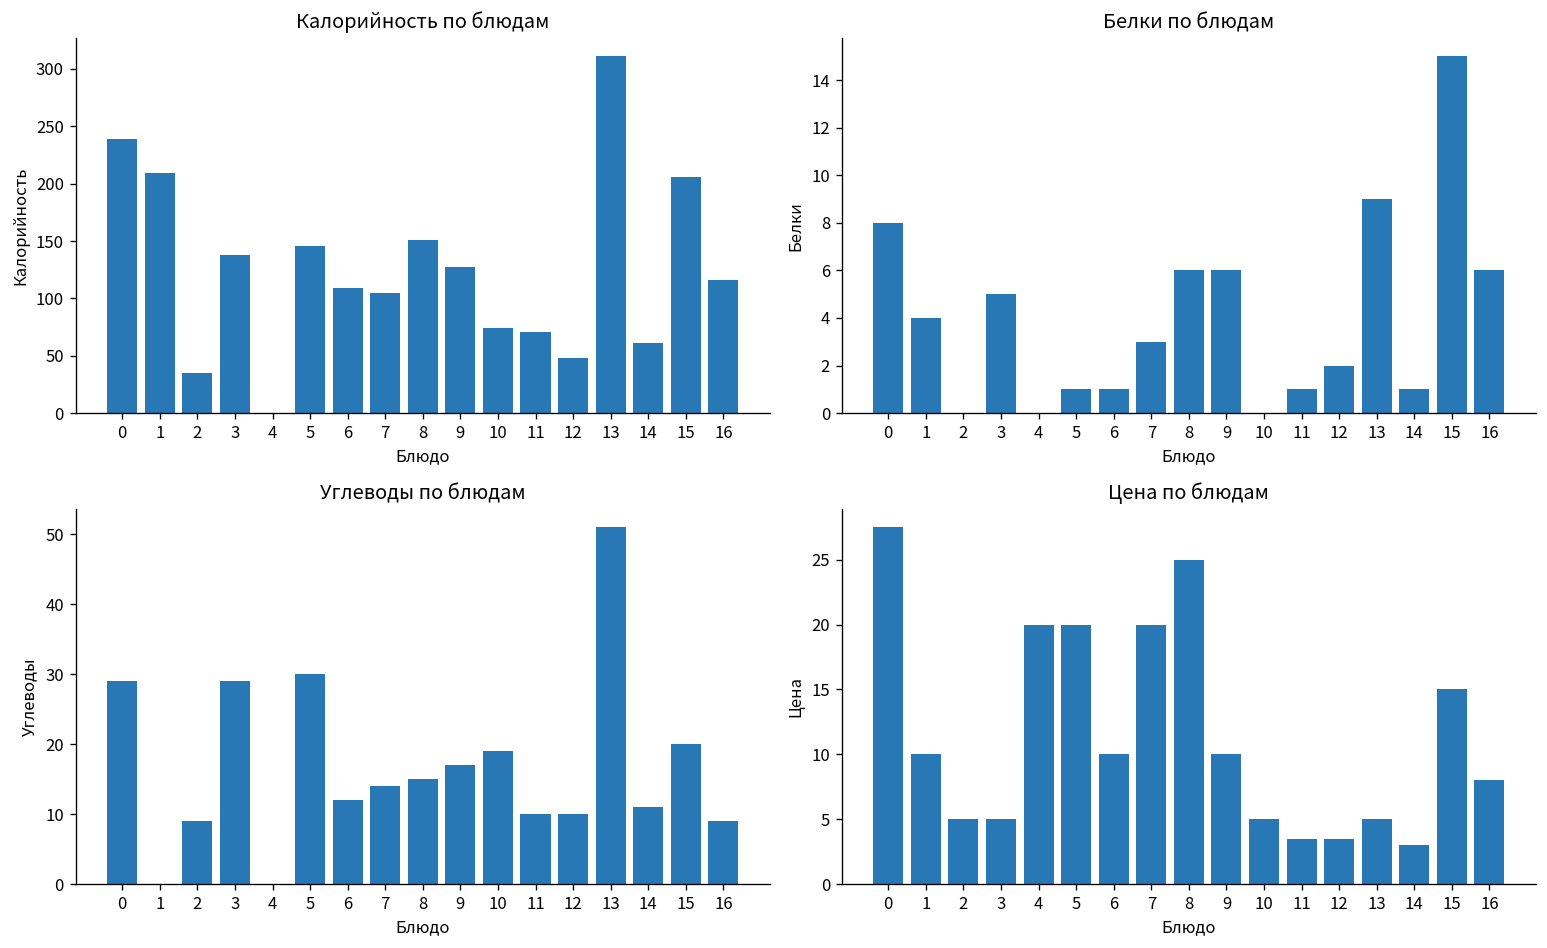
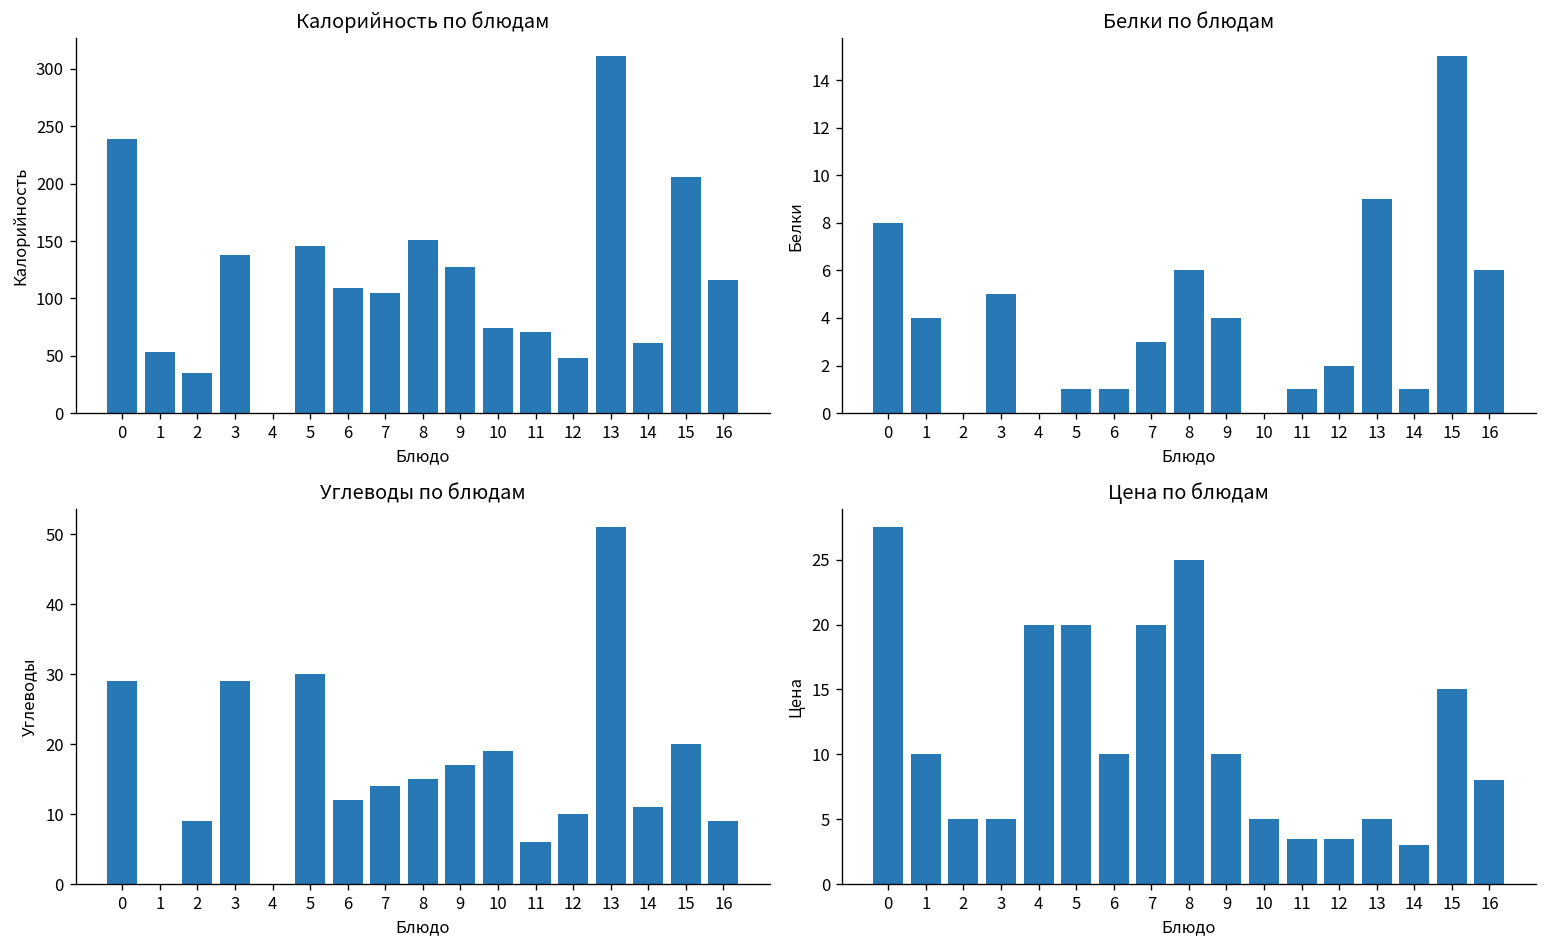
Калорийность по блюдам, 1: 210 -> 50
Белки по блюдам, 9: 6 -> 4
Углеводы по блюдам, 11: 10 -> 6
